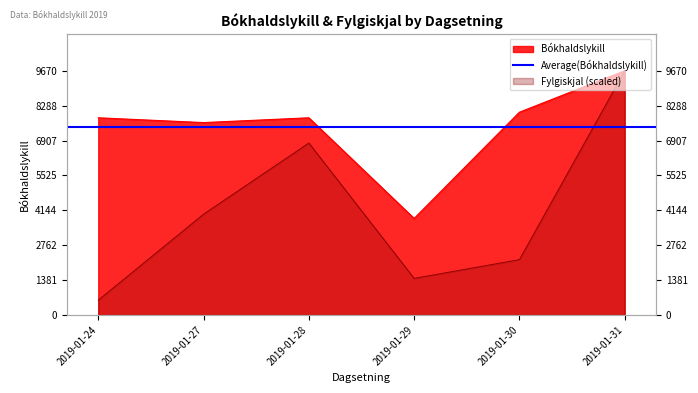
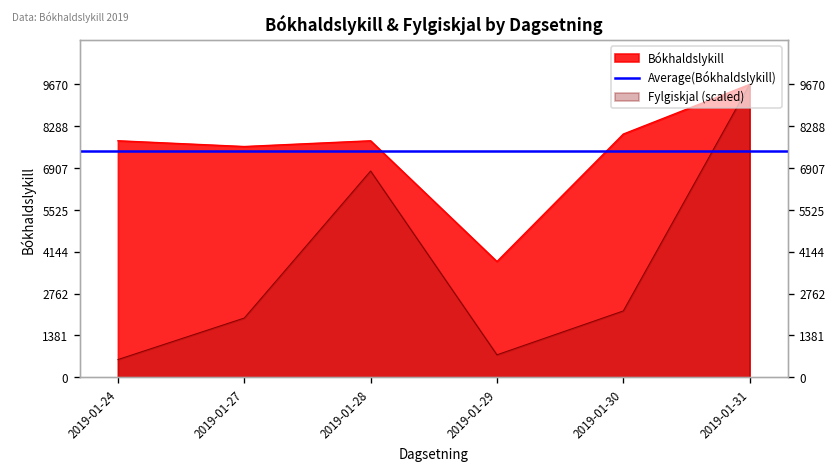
Fylgiskjal (scaled), 2019-01-27: 4000 -> 2000
Fylgiskjal (scaled), 2019-01-29: 1400 -> 700
